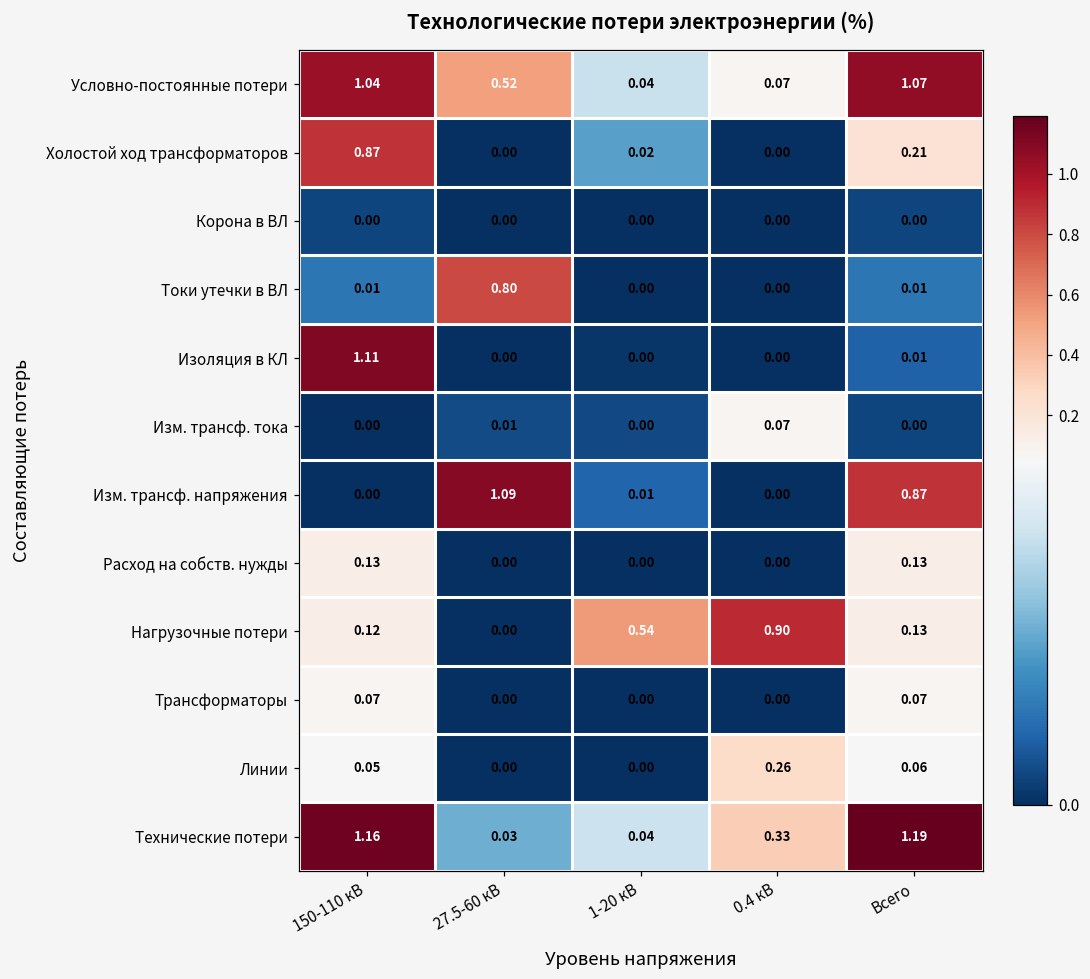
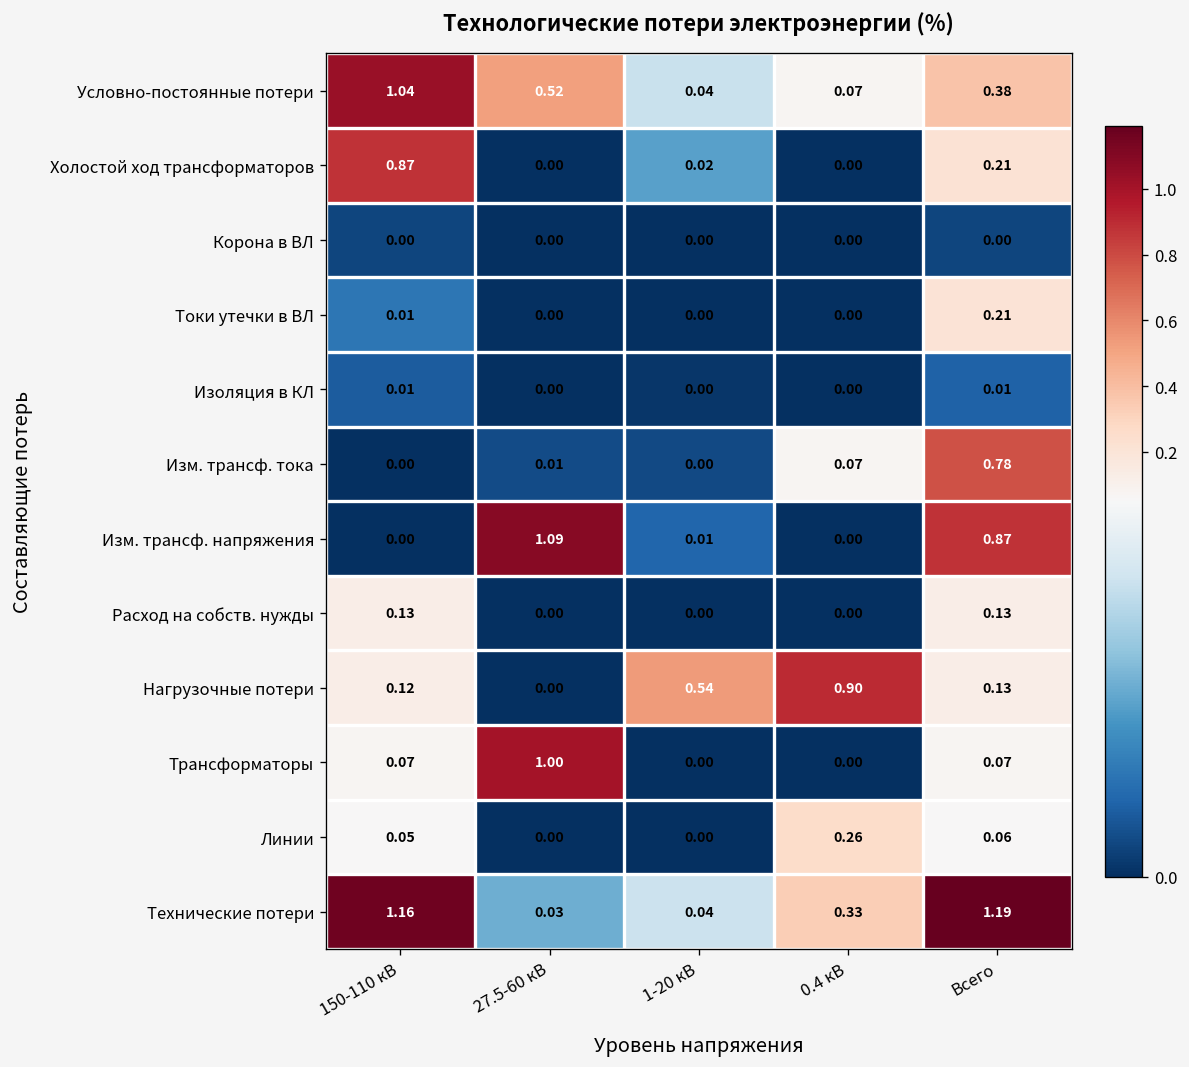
Условно-постоянные потери, Всего: 1.07 -> 0.38
Токи утечки в ВЛ, 27.5-60 кВ: 0.80 -> 0.00
Токи утечки в ВЛ, Всего: 0.01 -> 0.21
Изоляция в КЛ, 150-110 кВ: 1.11 -> 0.01
Изм. трансф. тока, Всего: 0.00 -> 0.78
Трансформаторы, 27.5-60 кВ: 0.00 -> 1.00
